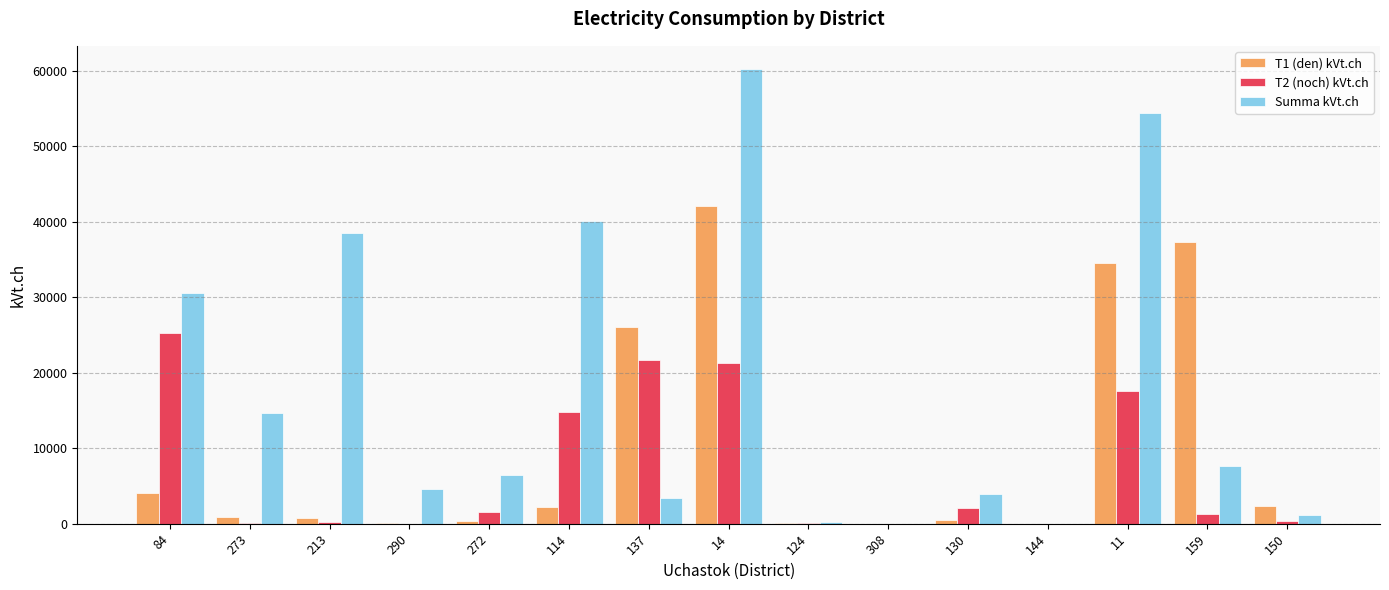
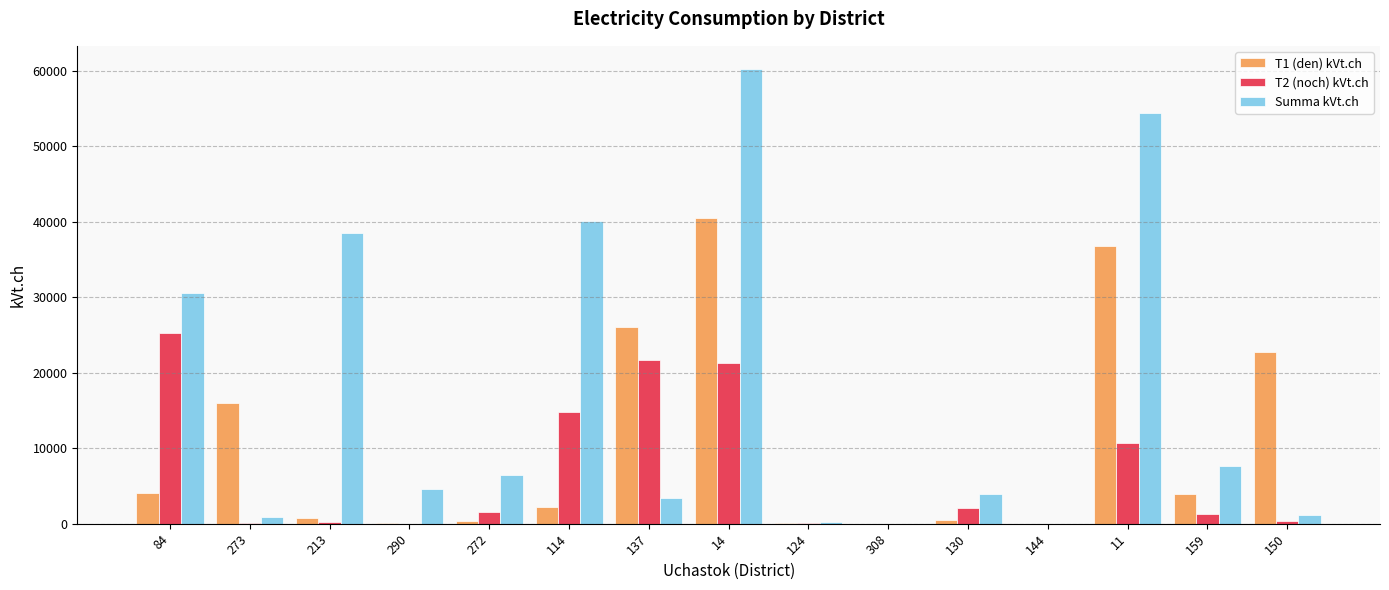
T1 (den) kVt.ch, 273: 1000 -> 16000
Summa kVt.ch, 273: 15000 -> 1000
T1 (den) kVt.ch, 14: 42000 -> 41000
T1 (den) kVt.ch, 11: 35000 -> 37000
T2 (noch) kVt.ch, 11: 18000 -> 11000
T1 (den) kVt.ch, 159: 37000 -> 4000
T1 (den) kVt.ch, 150: 2000 -> 23000
